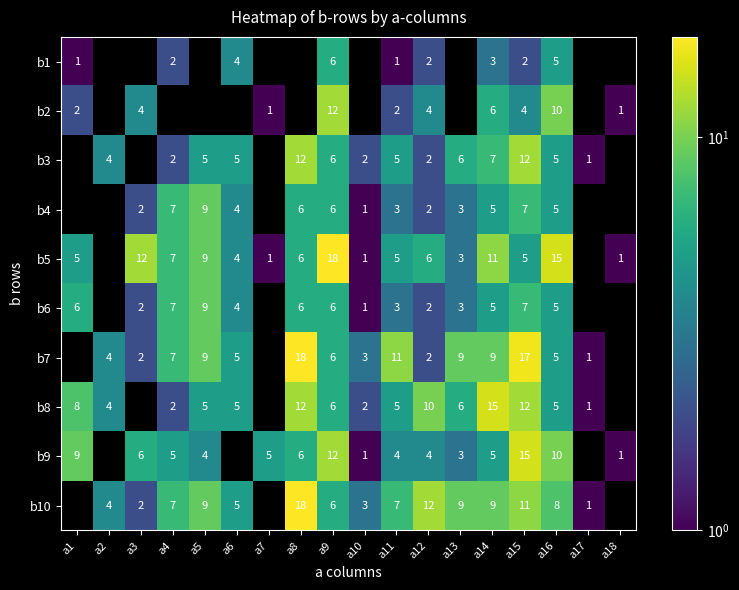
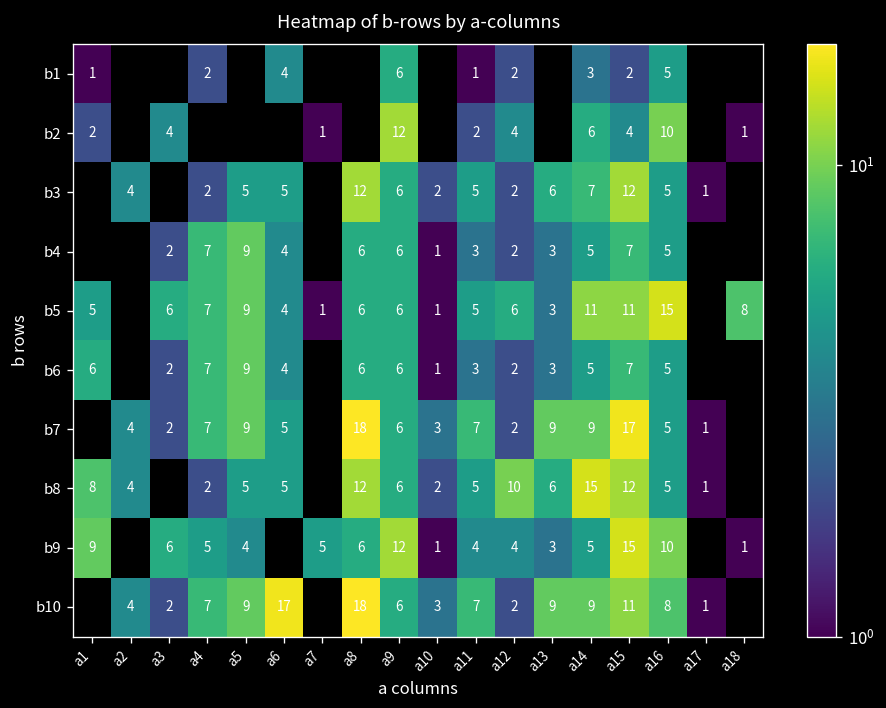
b5, a3: 12 -> 6
b5, a9: 18 -> 6
b5, a15: 5 -> 11
b5, a18: 1 -> 8
b7, a11: 11 -> 7
b10, a6: 5 -> 17
b10, a12: 12 -> 2
